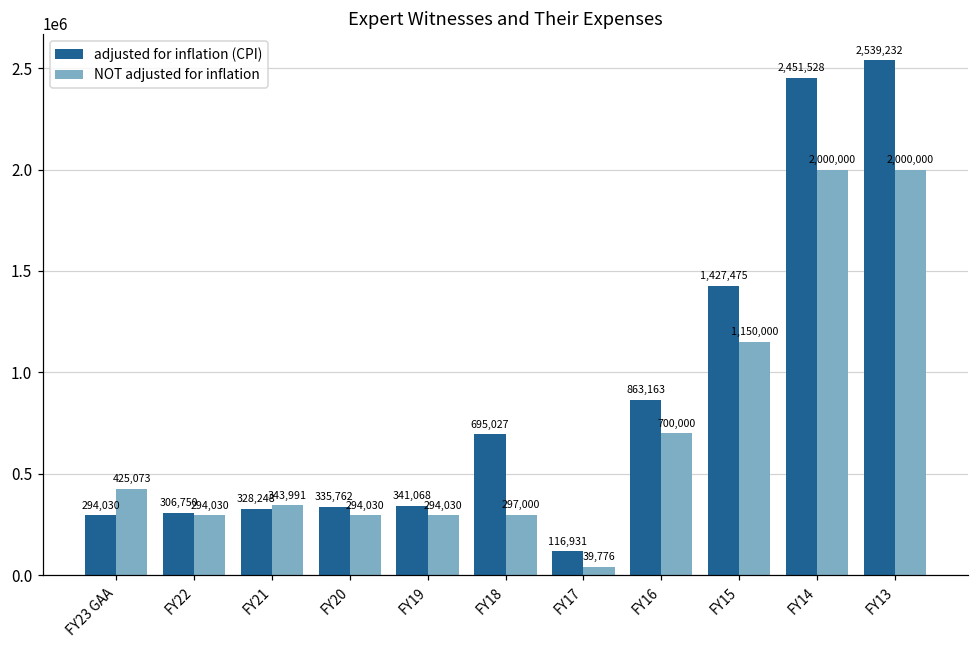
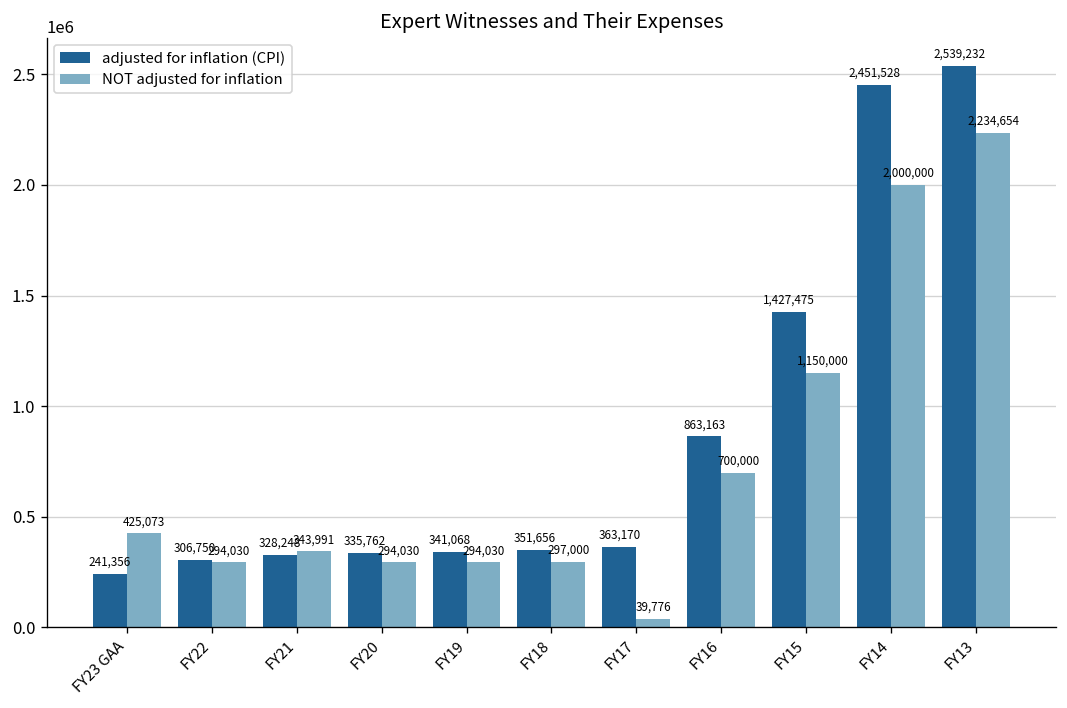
adjusted for inflation (CPI), FY23 GAA: 294,030 -> 241,356
adjusted for inflation (CPI), FY18: 695,027 -> 351,656
adjusted for inflation (CPI), FY17: 116,931 -> 363,170
NOT adjusted for inflation, FY13: 2,000,000 -> 2,234,654
